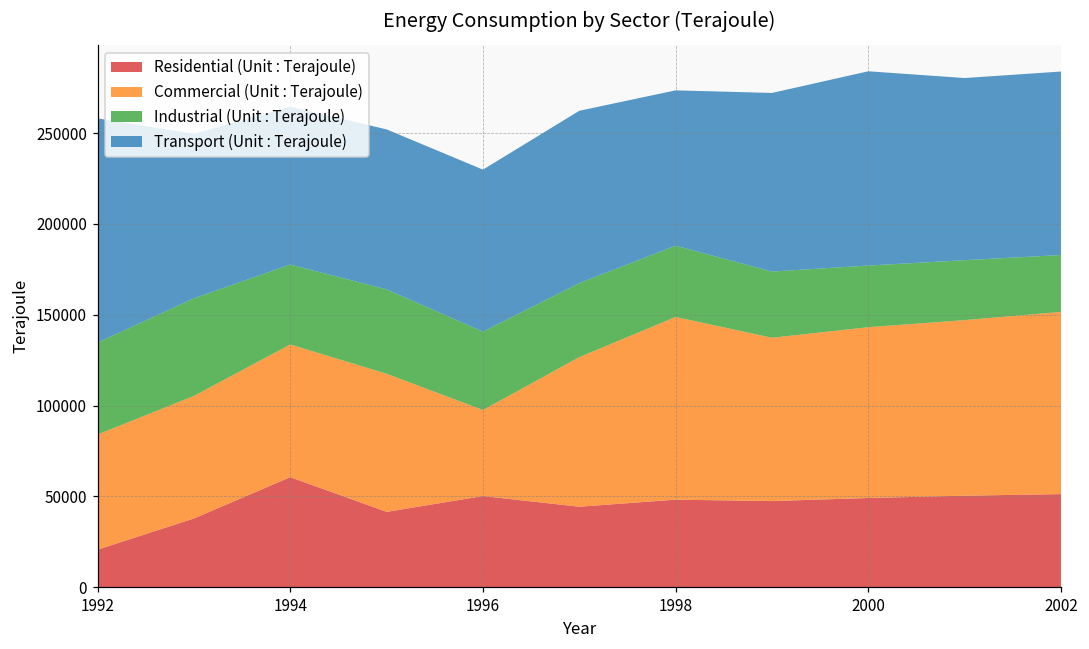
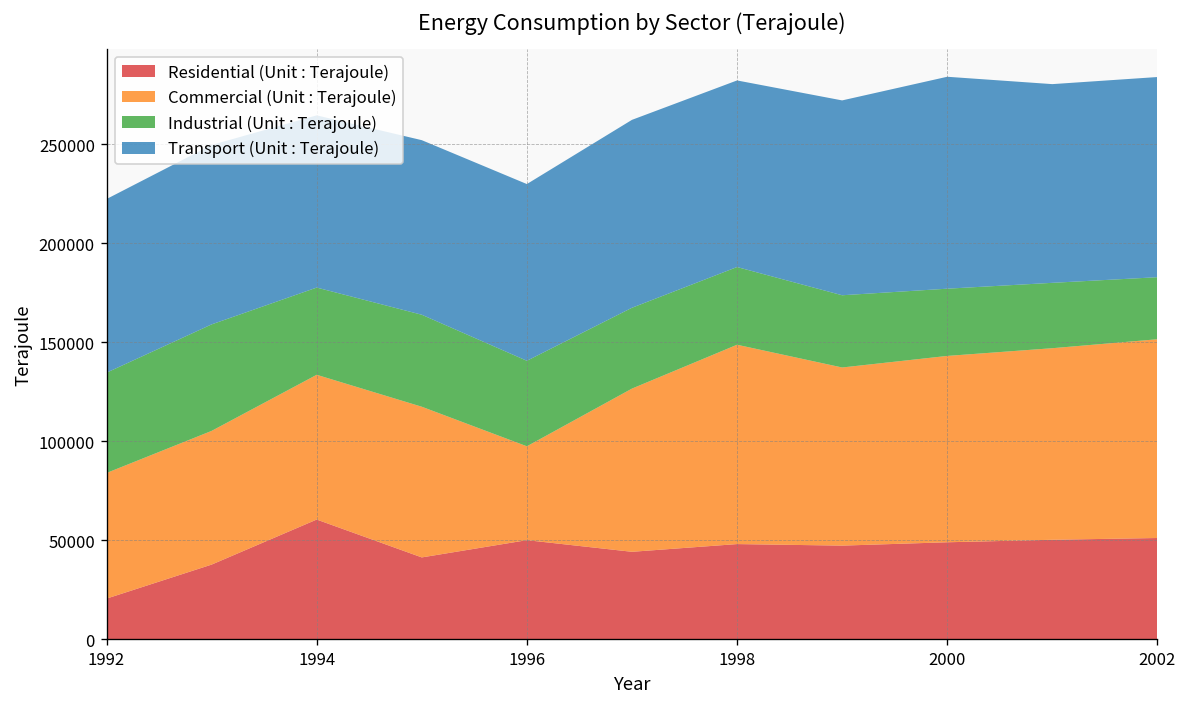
Transport (Unit : Terajoule), 1992: 123000 -> 88000
Transport (Unit : Terajoule), 1998: 86000 -> 94000
